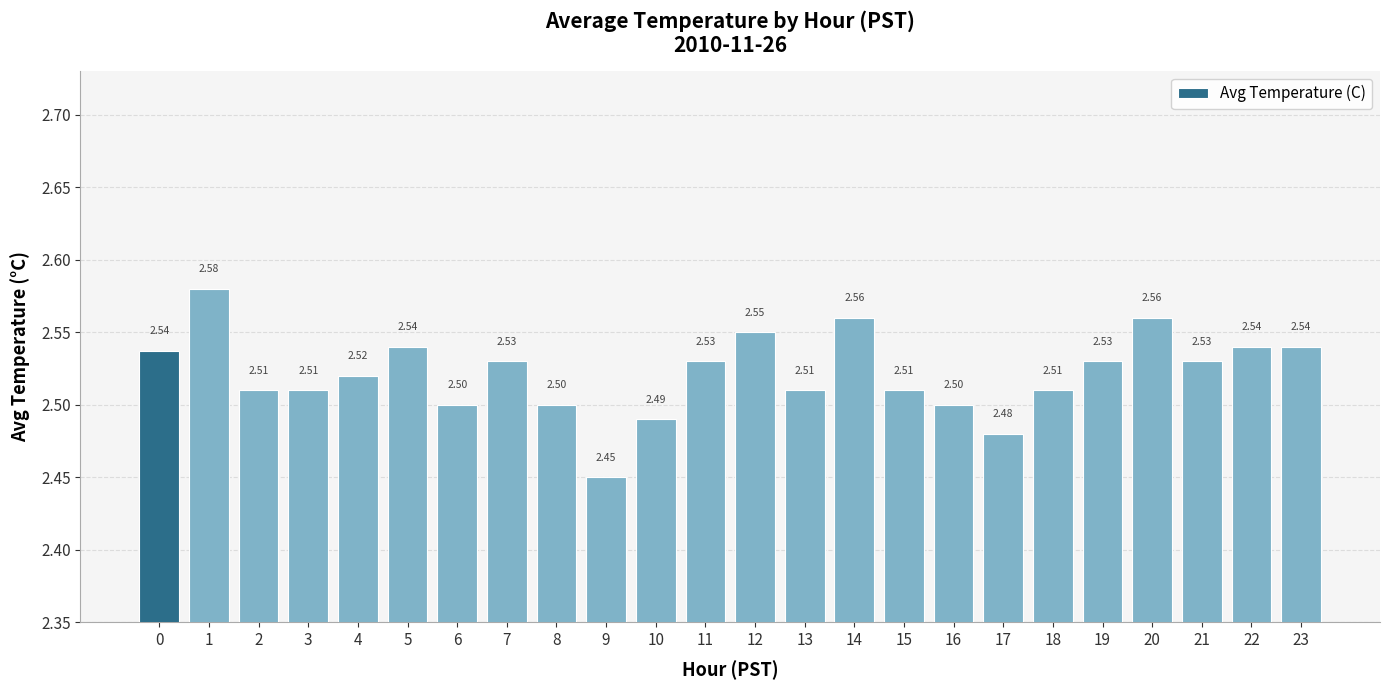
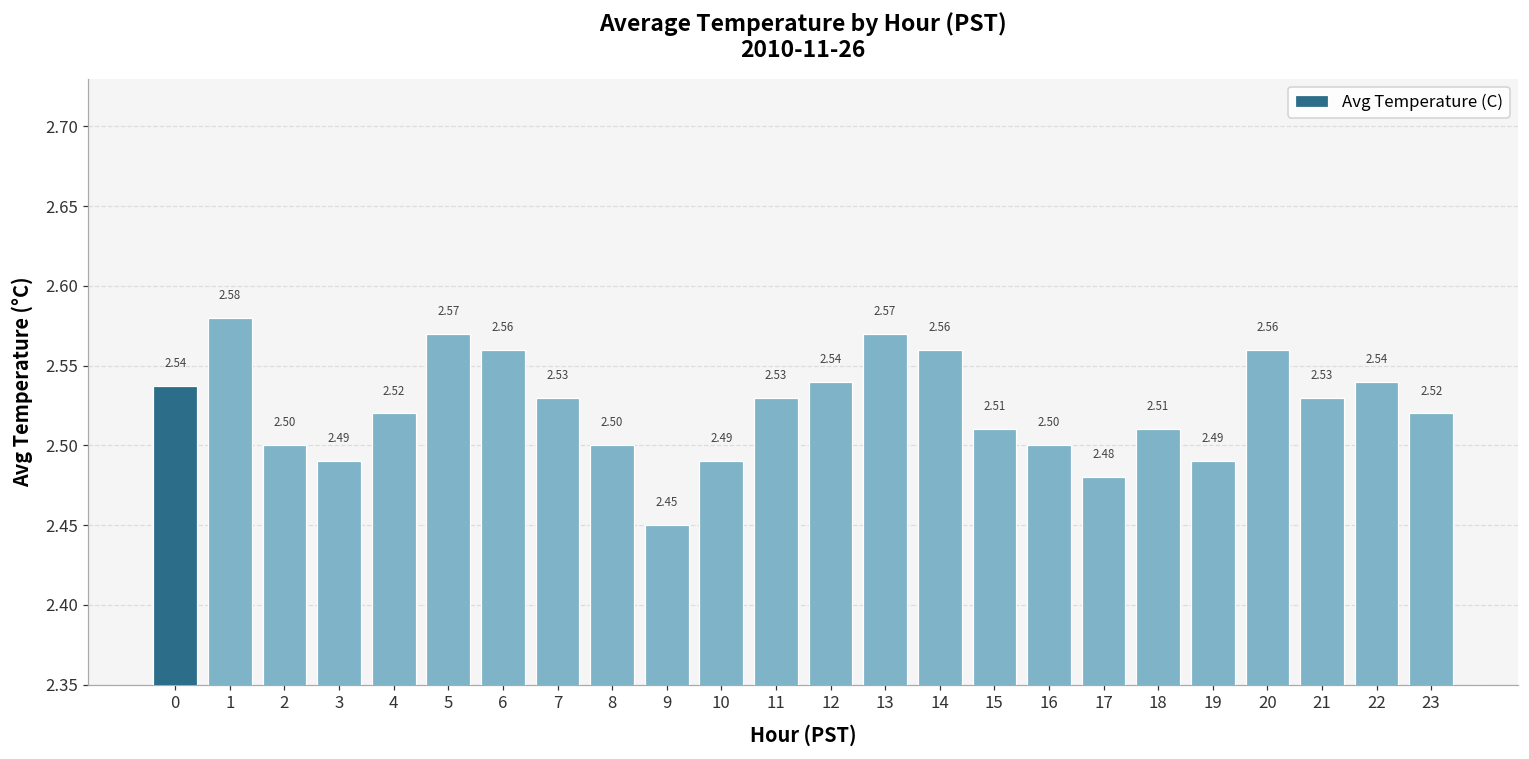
2: 2.51 -> 2.50
3: 2.51 -> 2.49
5: 2.54 -> 2.57
6: 2.50 -> 2.56
12: 2.55 -> 2.54
13: 2.51 -> 2.57
19: 2.53 -> 2.49
23: 2.54 -> 2.52
